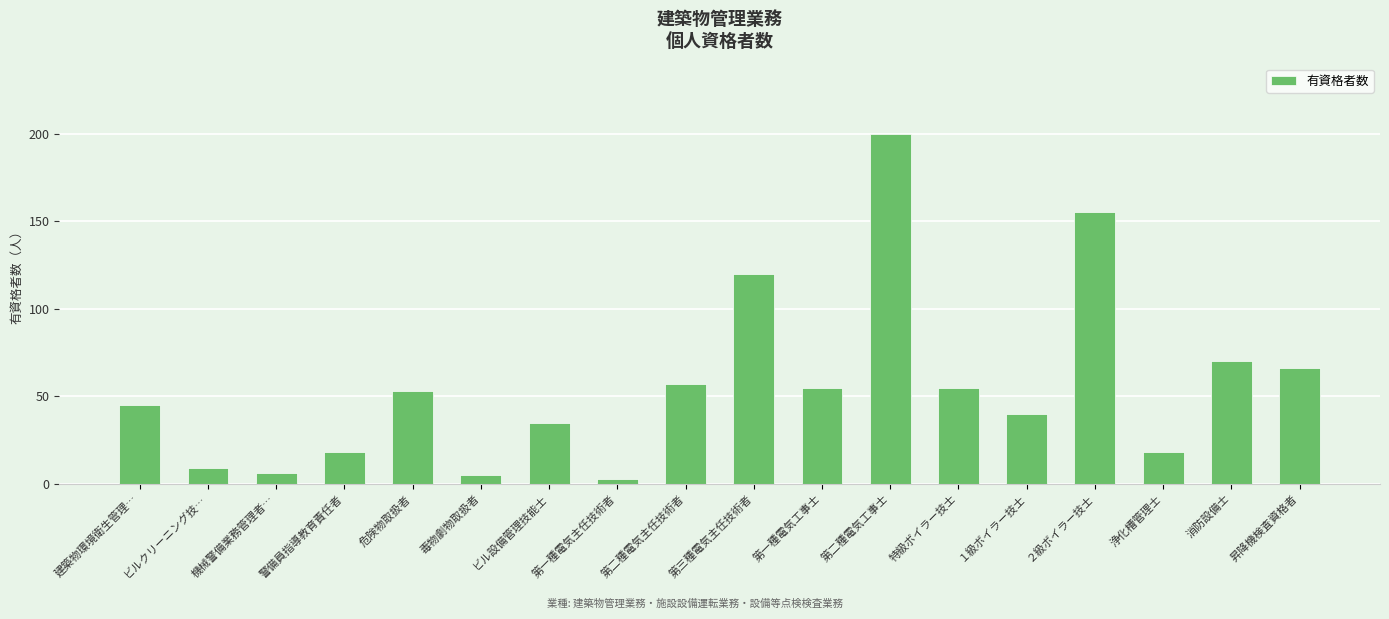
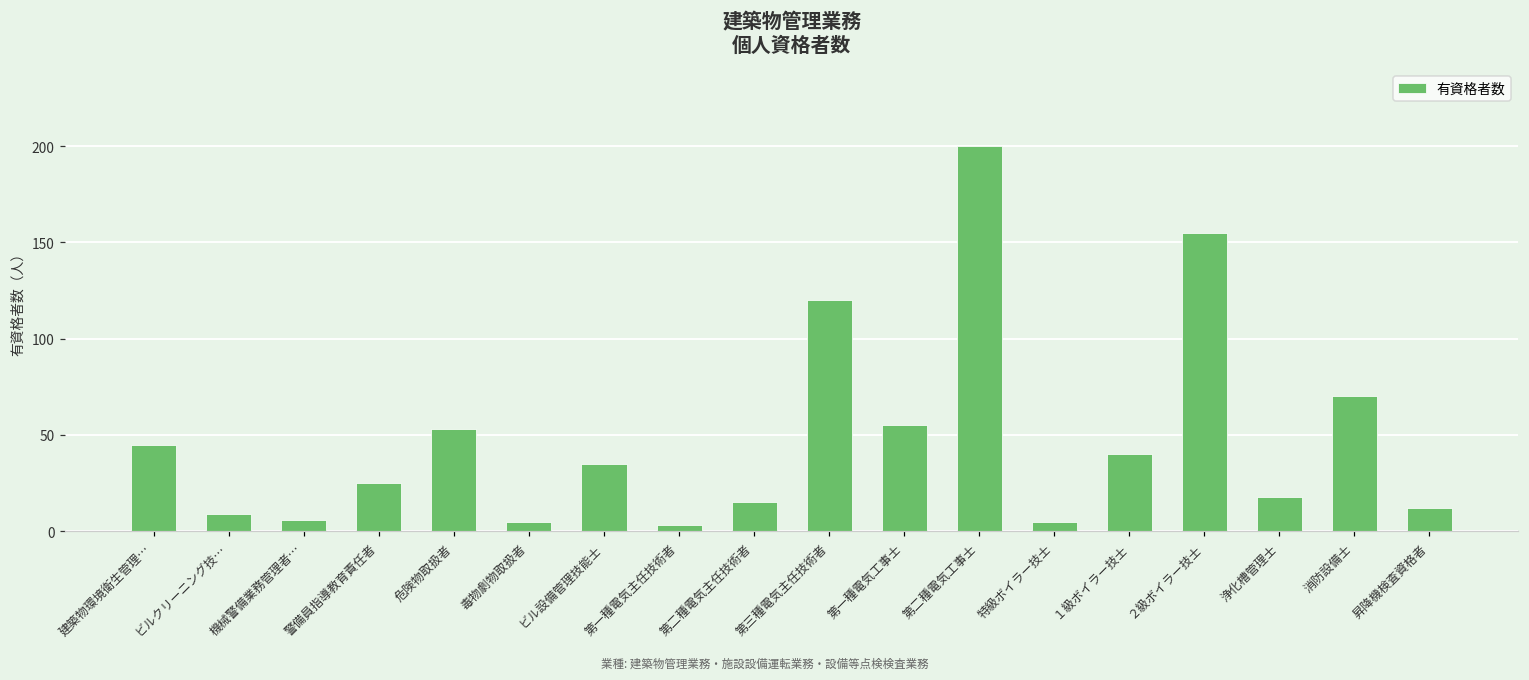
警備員指導教育責任者: 18 -> 25
第二種電気主任技術者: 57 -> 15
特級ボイラー技士: 55 -> 5
昇降機検査資格者: 66 -> 12
